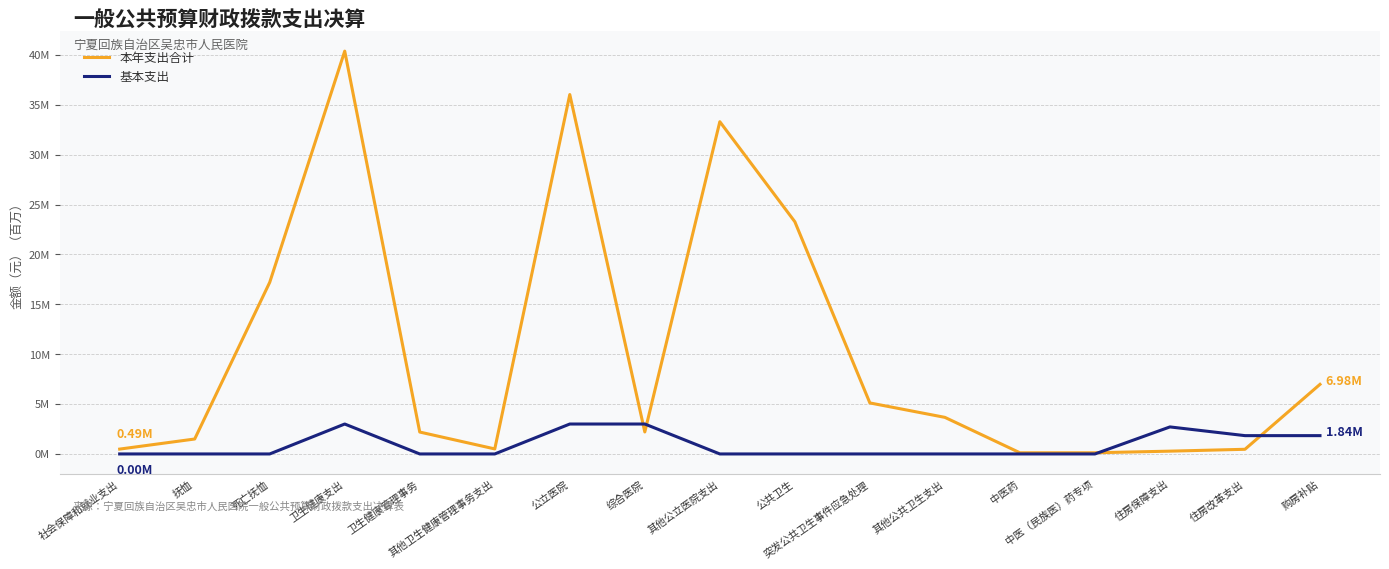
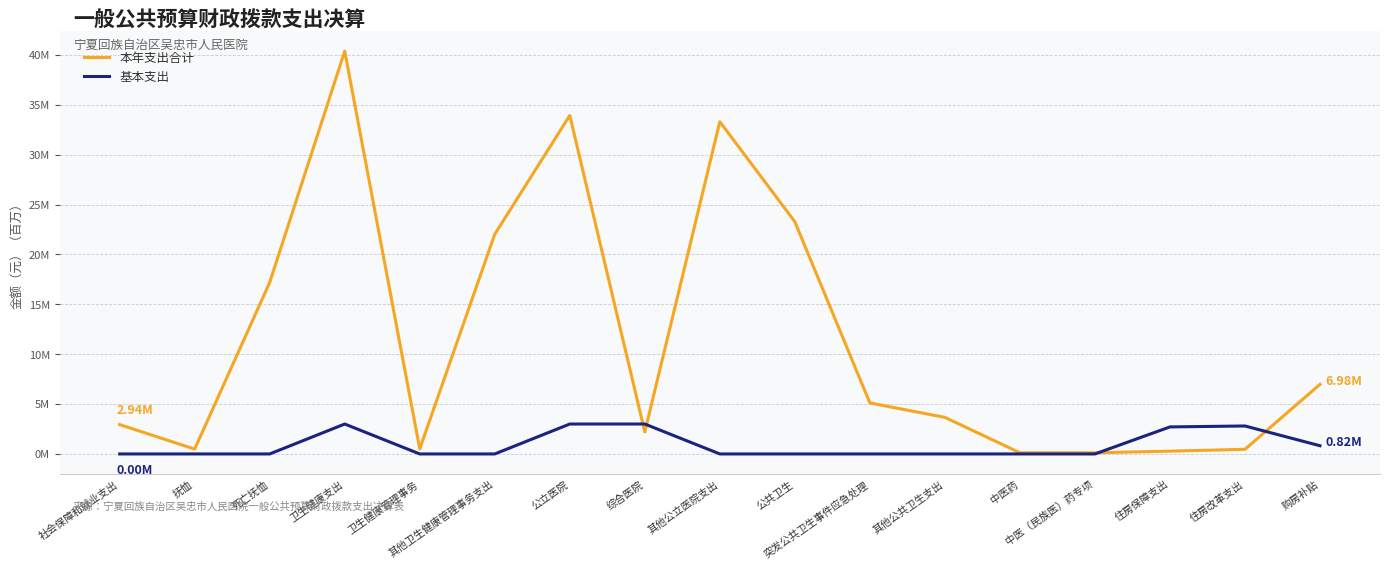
本年支出合计, 社会保障和就业支出: 0.49M -> 2.94M
本年支出合计, 抚恤: 1000000 -> 0
本年支出合计, 卫生健康管理事务: 2000000 -> 1000000
本年支出合计, 其他卫生健康管理事务支出: 1000000 -> 22000000
本年支出合计, 公立医院: 36000000 -> 34000000
基本支出, 住房改革支出: 2000000 -> 3000000
基本支出, 购房补贴: 1.84M -> 0.82M
